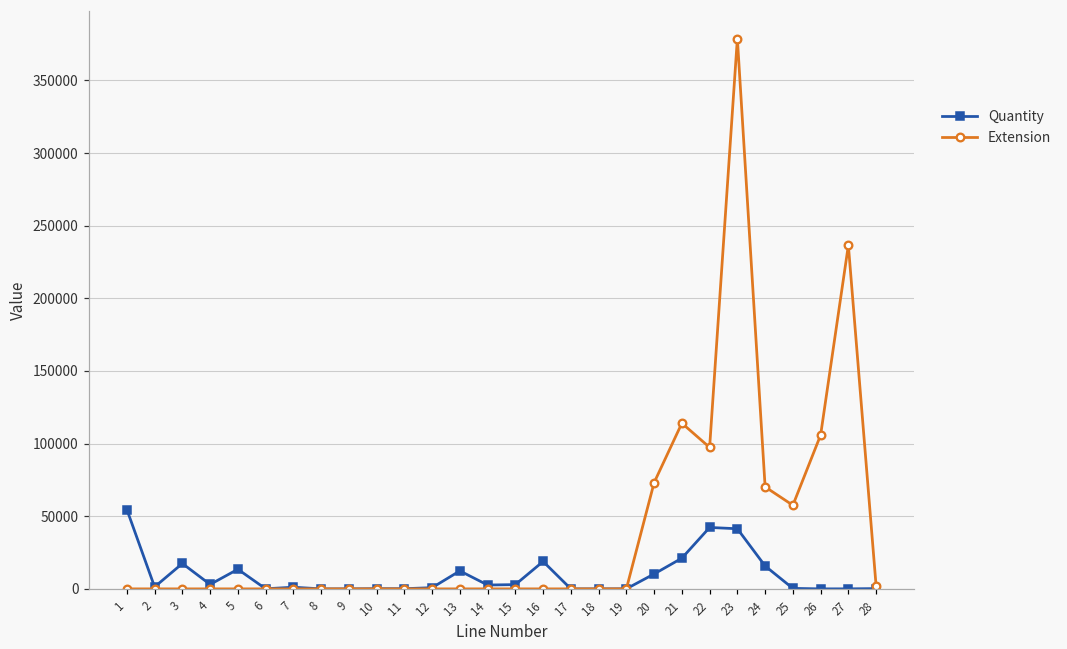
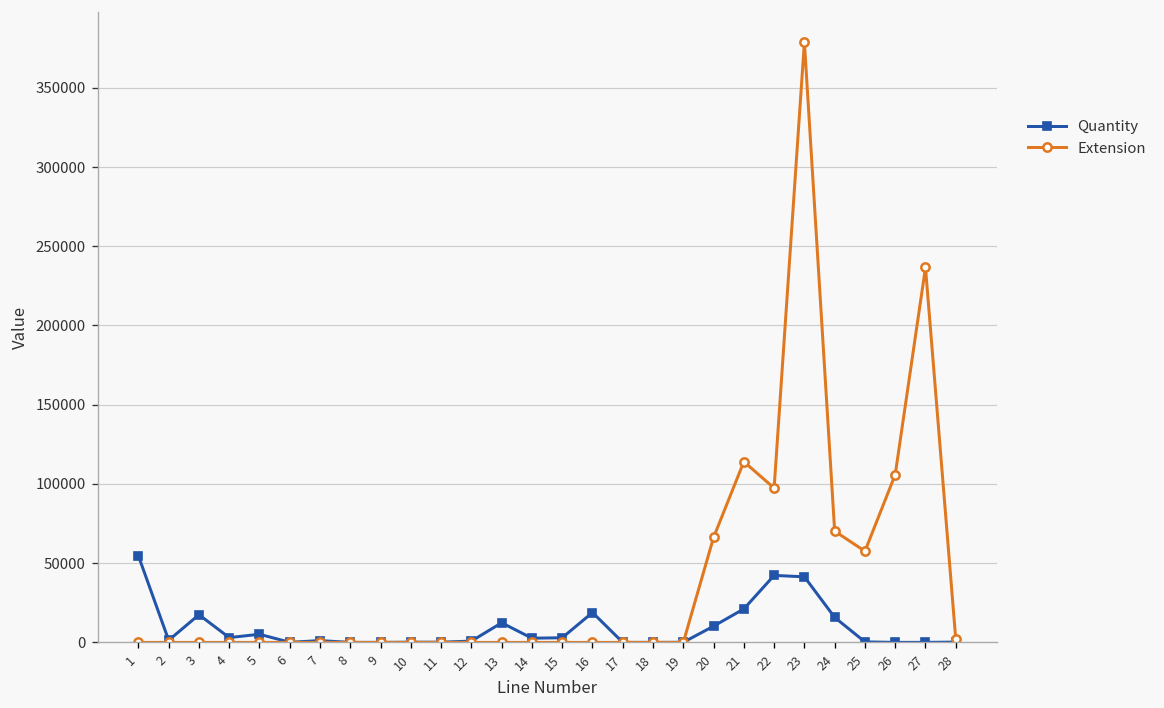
Quantity, 5: 14000 -> 5000
Extension, 20: 73000 -> 66000
